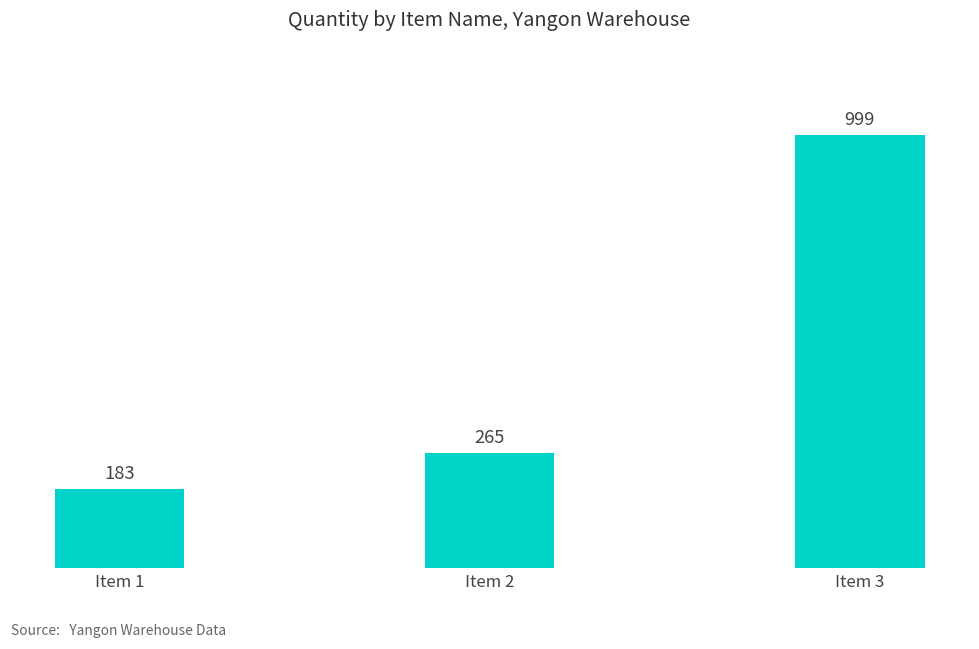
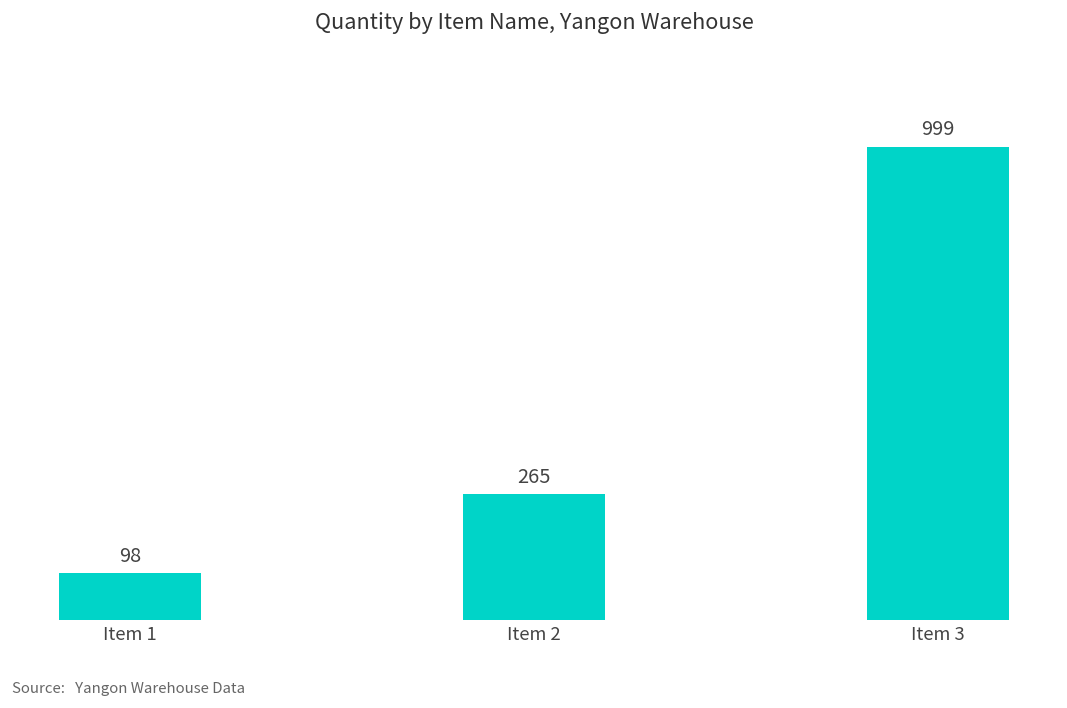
Item 1: 183 -> 98
